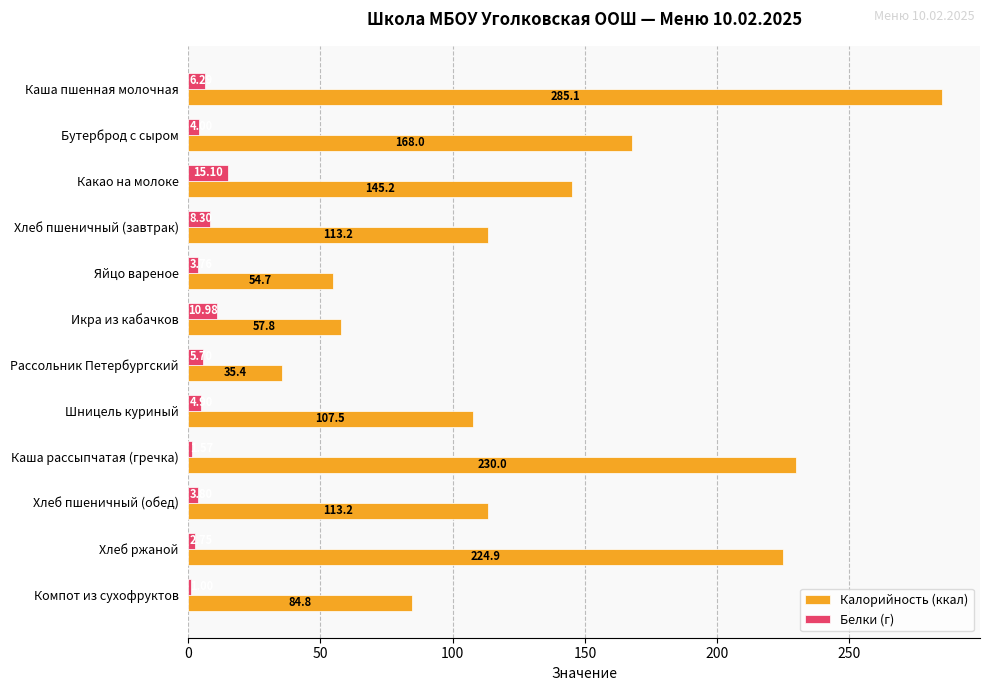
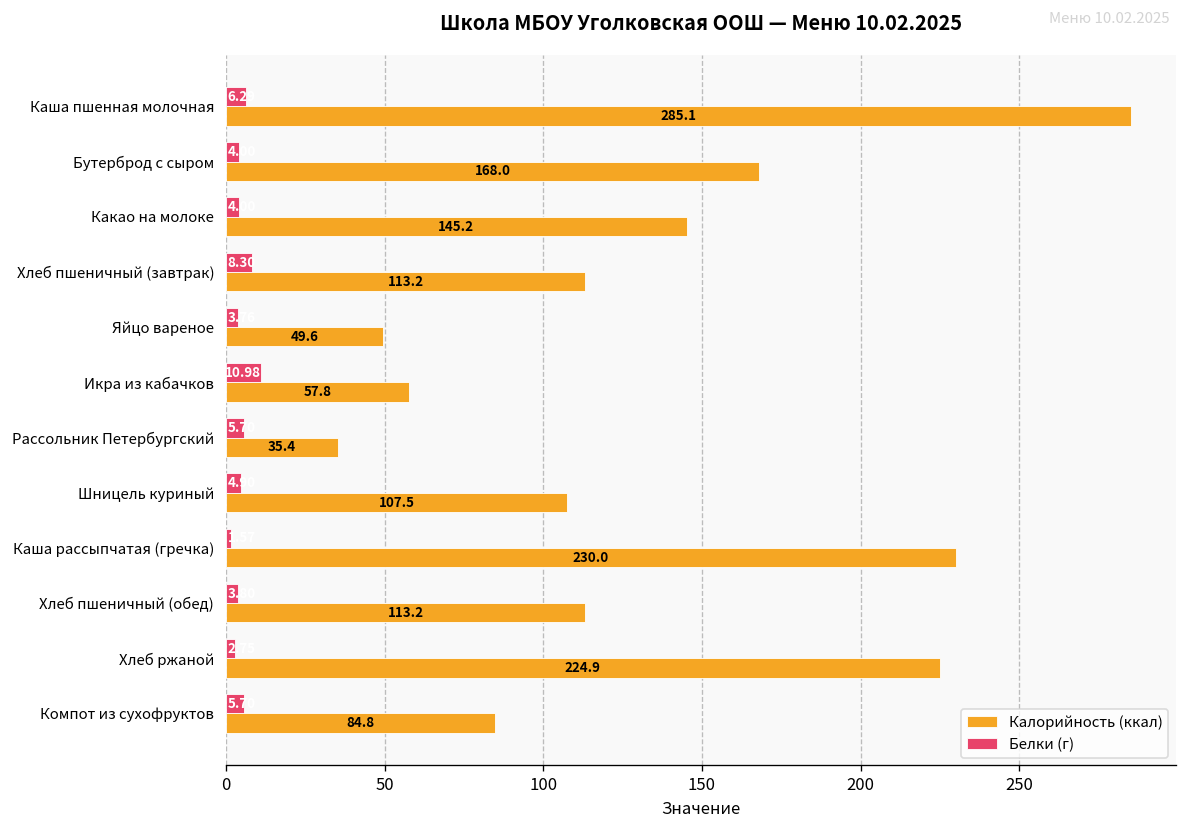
Белки (г), Какао на молоке: 15 -> 4
Калорийность (ккал), Яйцо вареное: 54.7 -> 49.6
Белки (г), Компот из сухофруктов: 1 -> 6
